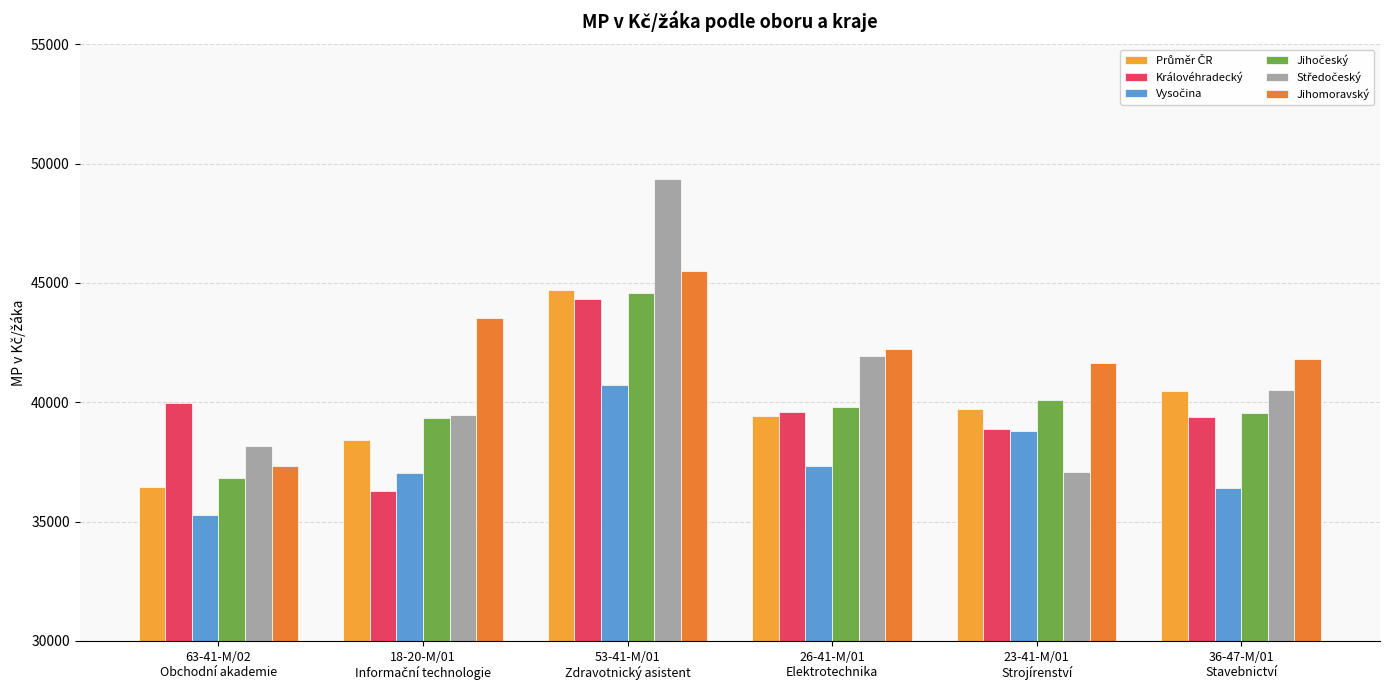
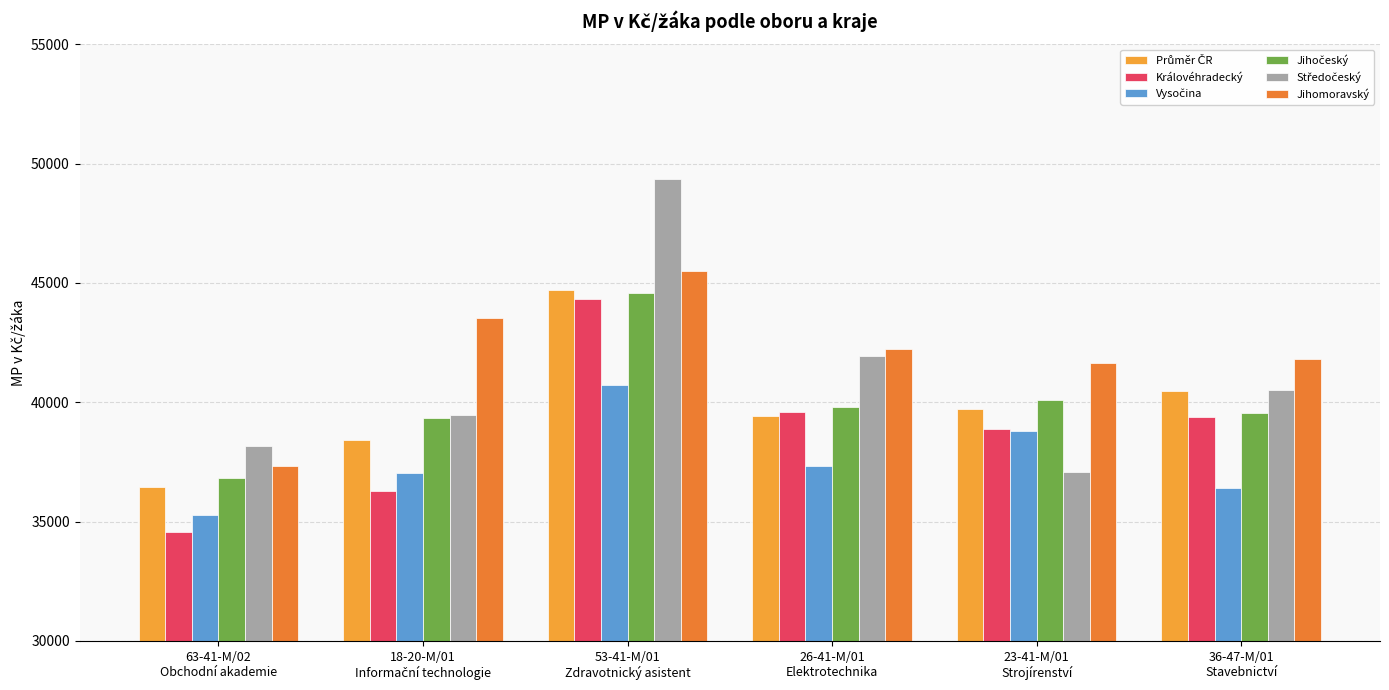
Královéhradecký, 63-41-M/02 Obchodní akademie: 40000 -> 34600
